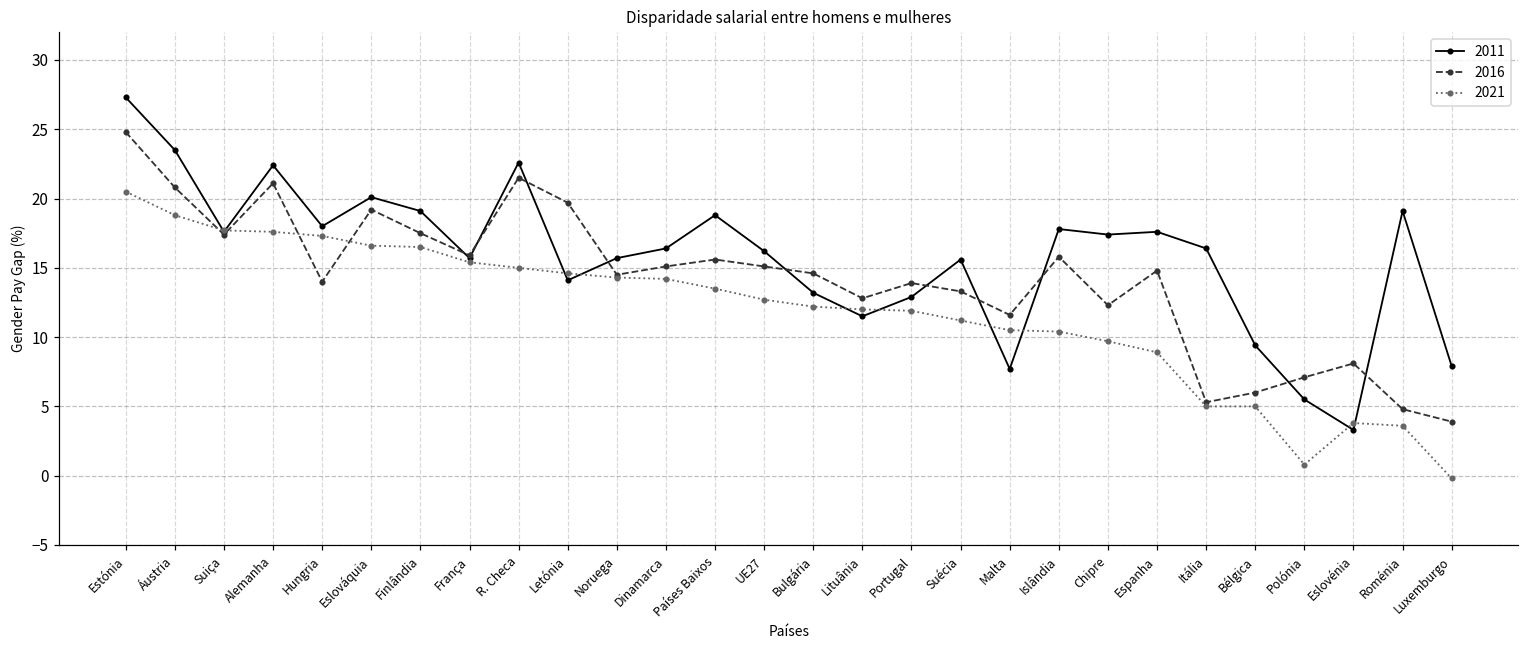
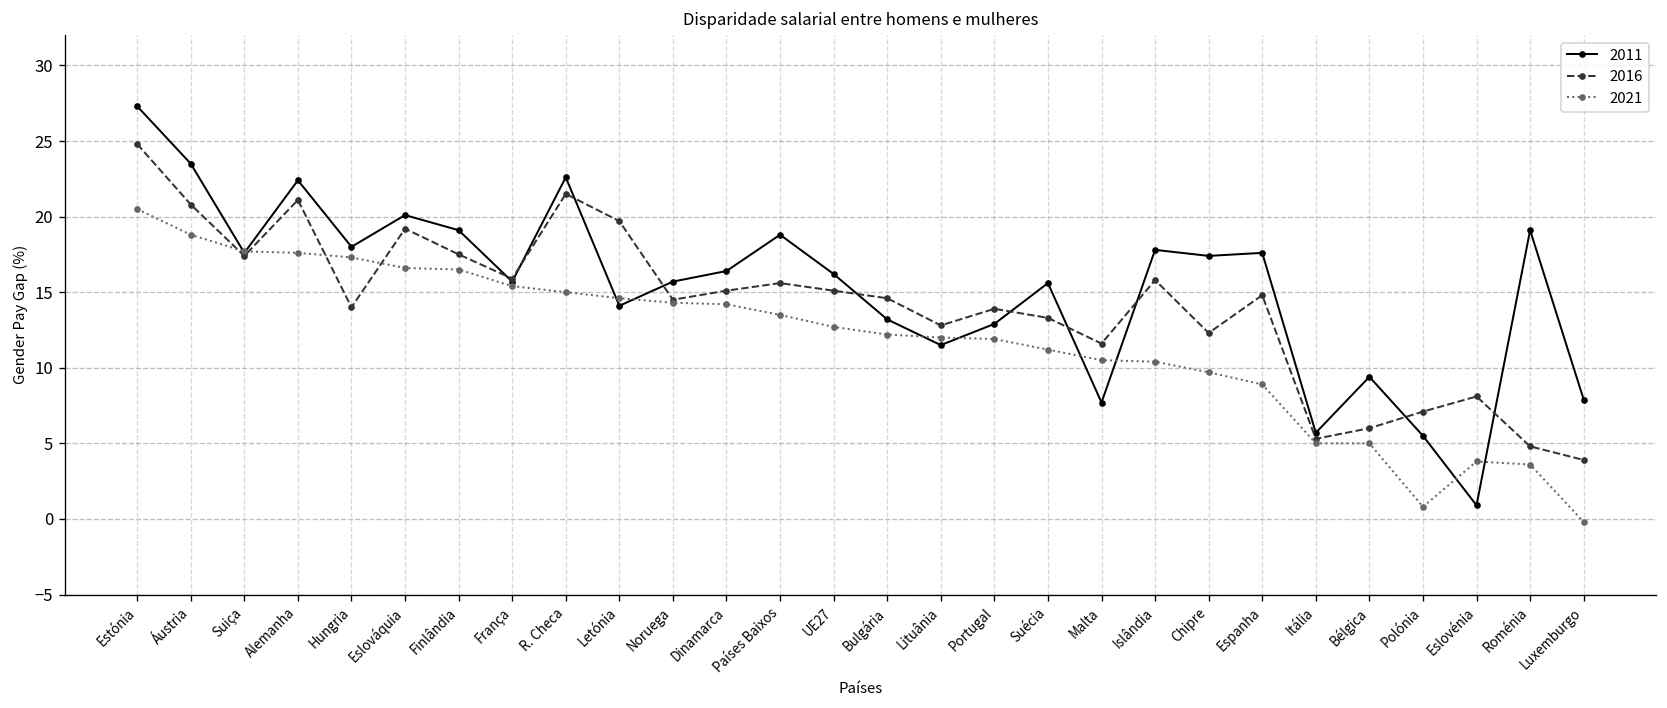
2011, Itália: 16.4 -> 5.7
2011, Eslovénia: 3.3 -> 0.9
